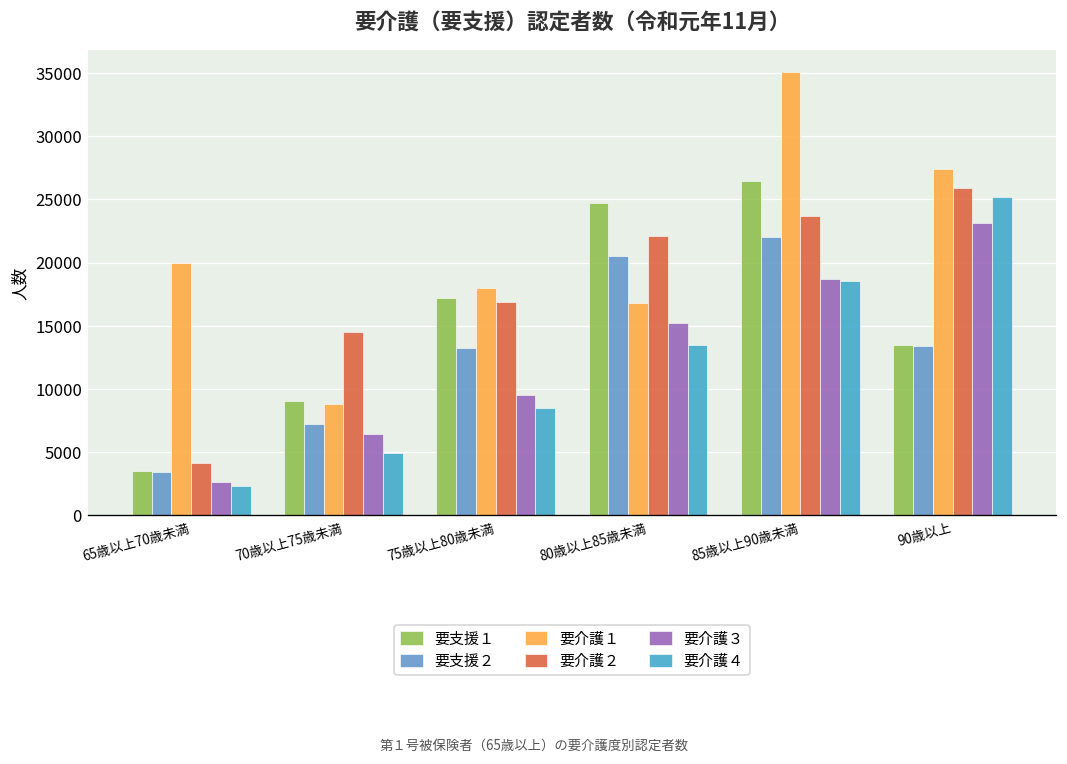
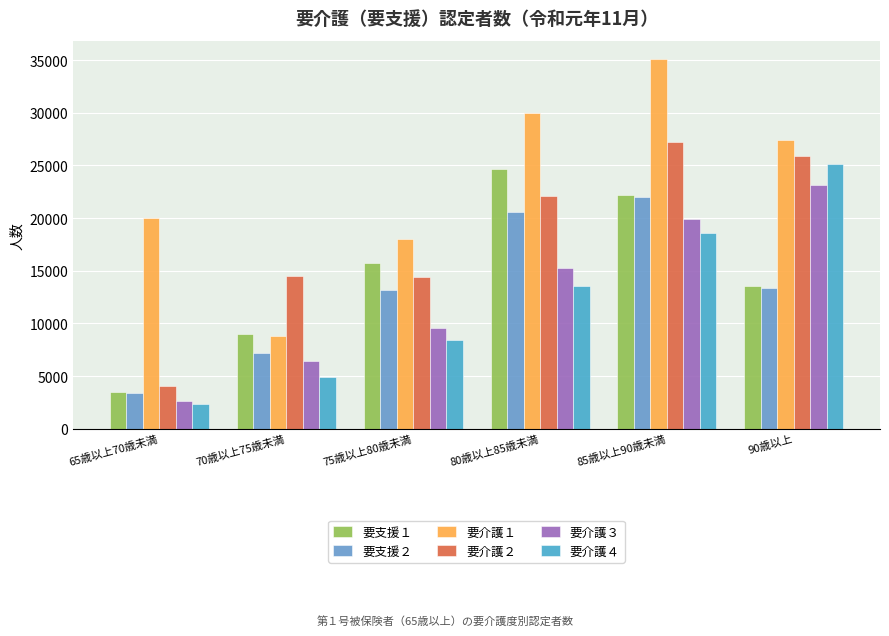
要支援１, 75歳以上80歳未満: 17200 -> 15800
要介護２, 75歳以上80歳未満: 16900 -> 14400
要介護１, 80歳以上85歳未満: 16800 -> 29900
要支援１, 85歳以上90歳未満: 26500 -> 22200
要介護２, 85歳以上90歳未満: 23700 -> 27300
要介護３, 85歳以上90歳未満: 18700 -> 20000
